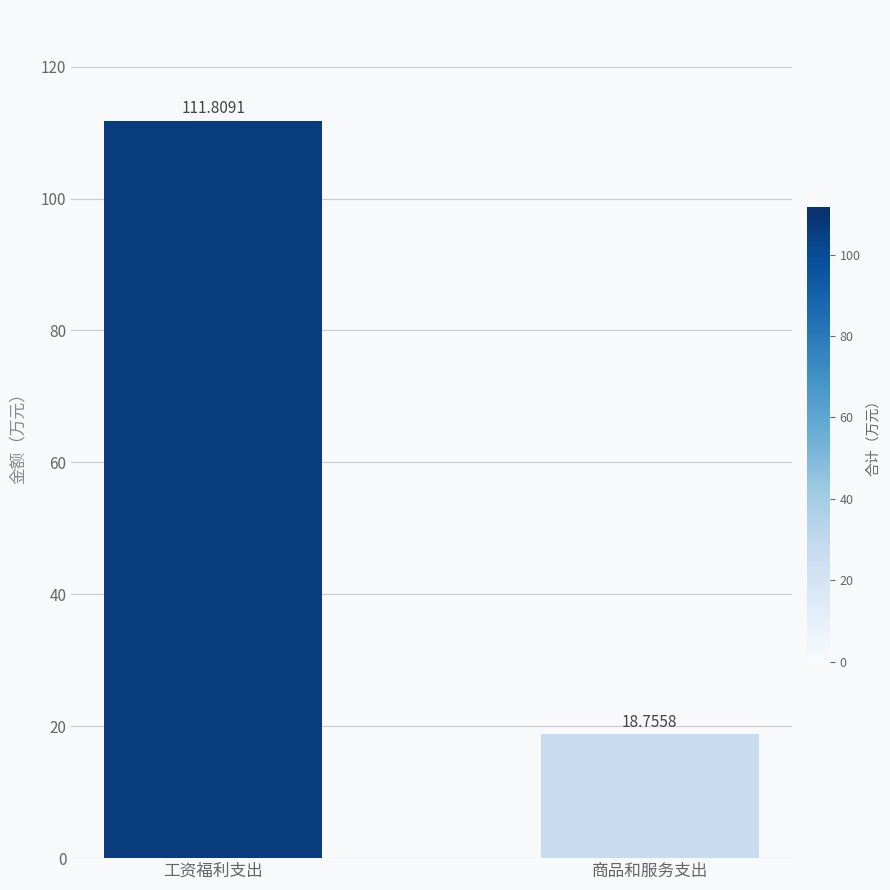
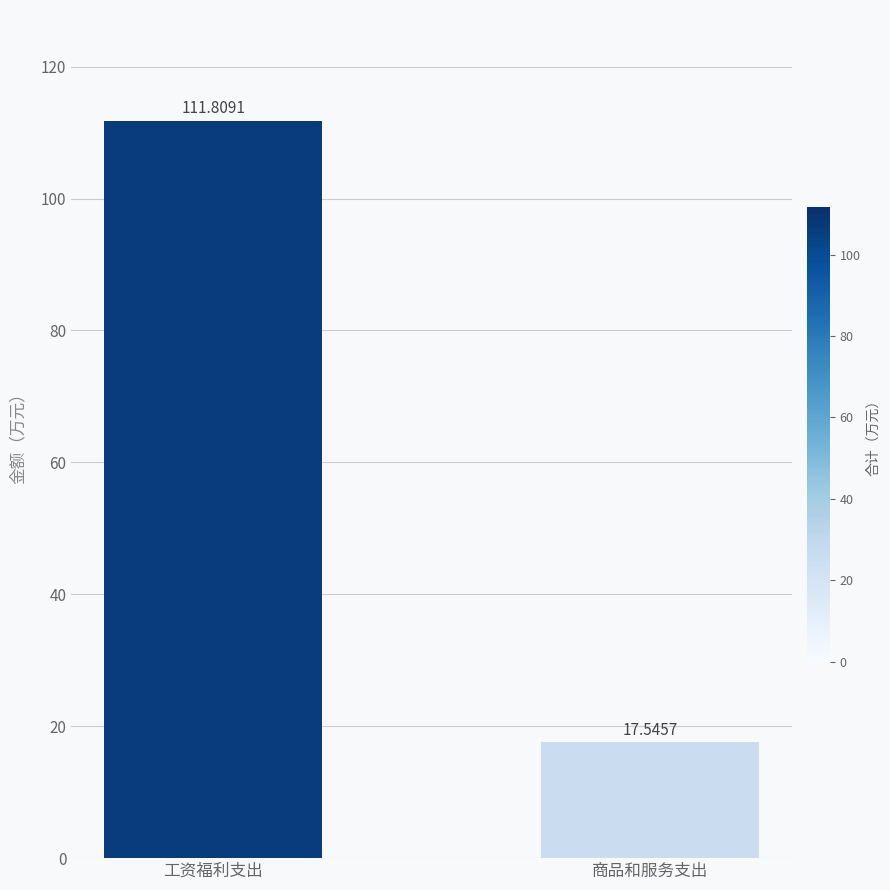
商品和服务支出: 18.7558 -> 17.5457
